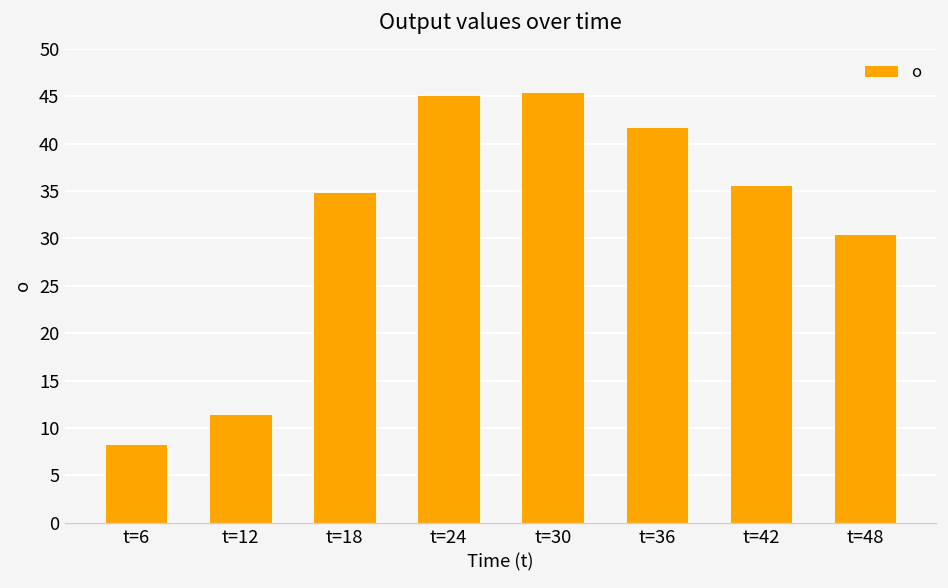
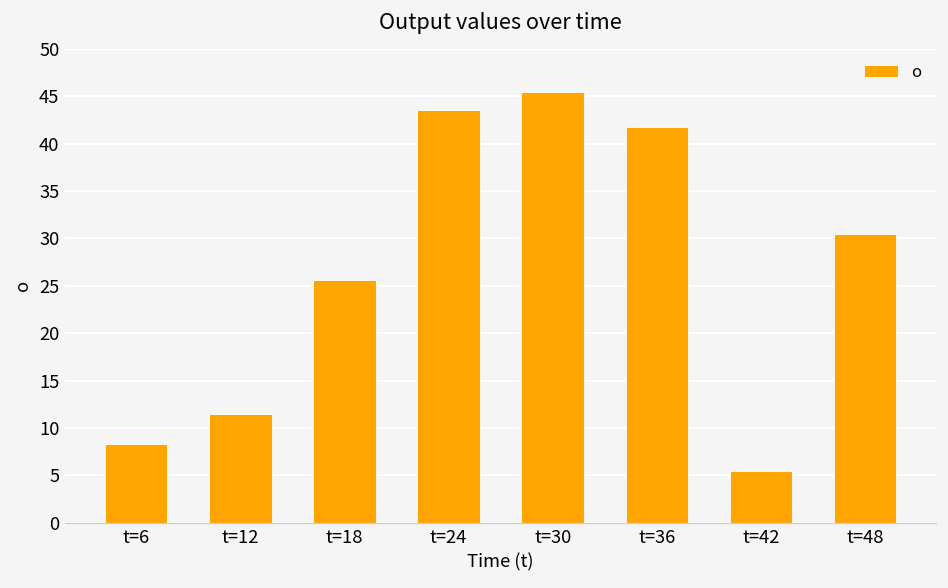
t=18: 35 -> 26
t=24: 45 -> 44
t=42: 36 -> 5
